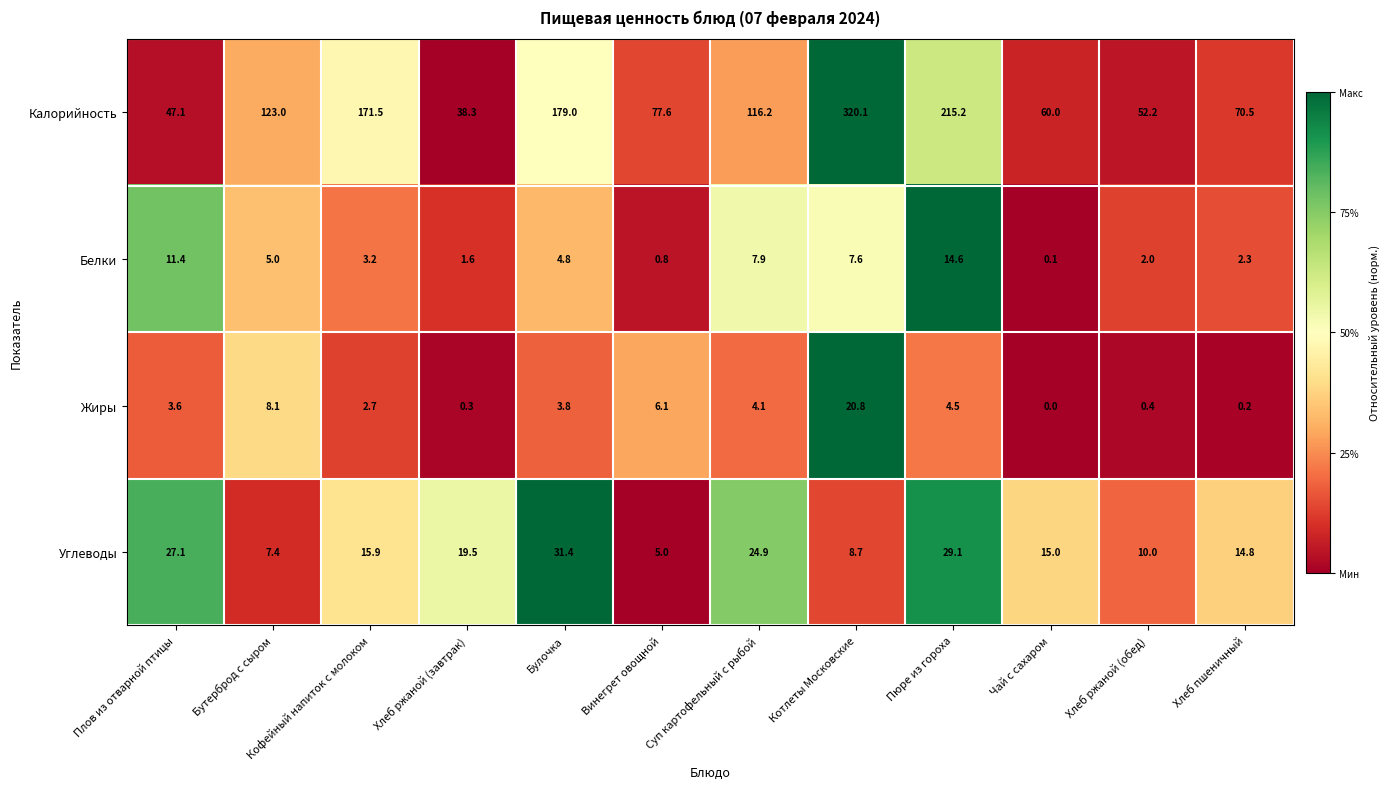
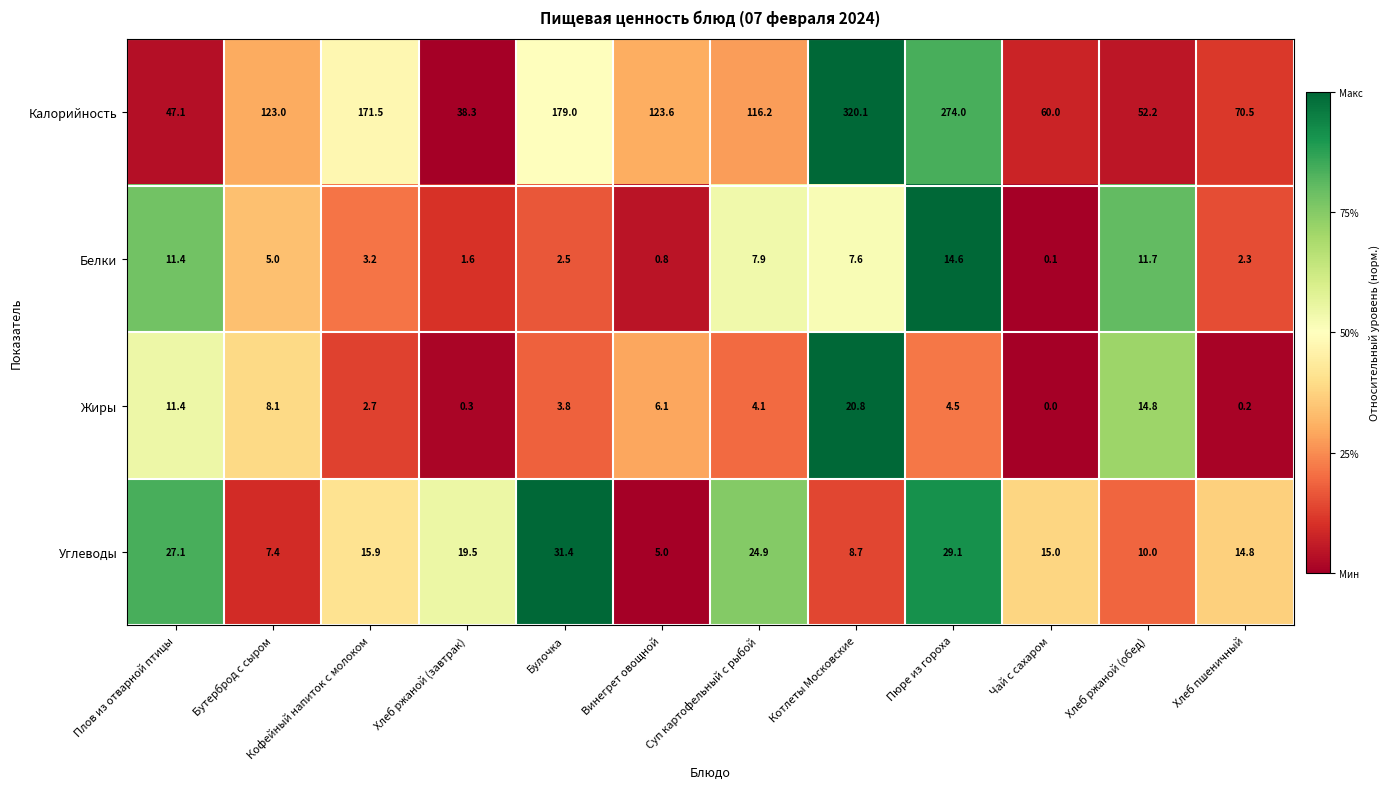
Калорийность, Винегрет овощной: 77.6 -> 123.6
Калорийность, Пюре из гороха: 215.2 -> 274.0
Белки, Булочка: 4.8 -> 2.5
Белки, Хлеб ржаной (обед): 2.0 -> 11.7
Жиры, Плов из отварной птицы: 3.6 -> 11.4
Жиры, Хлеб ржаной (обед): 0.4 -> 14.8
